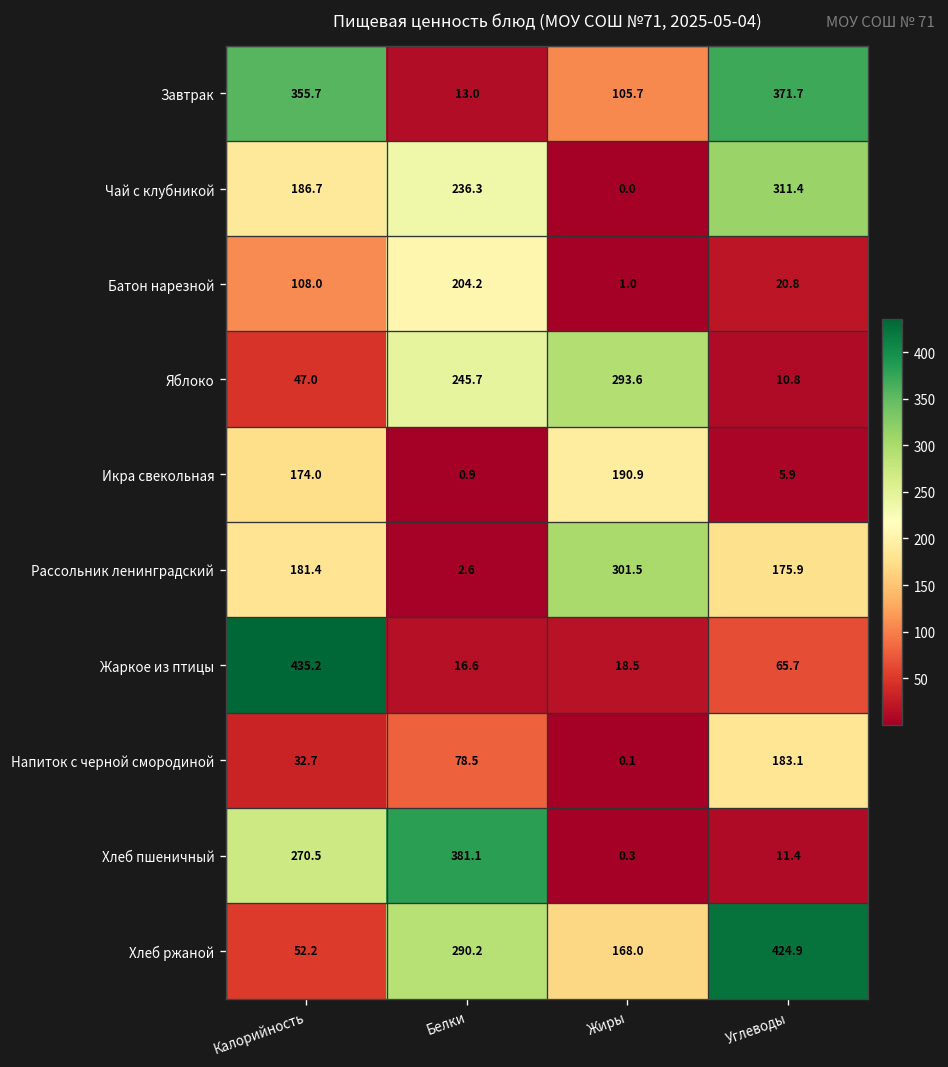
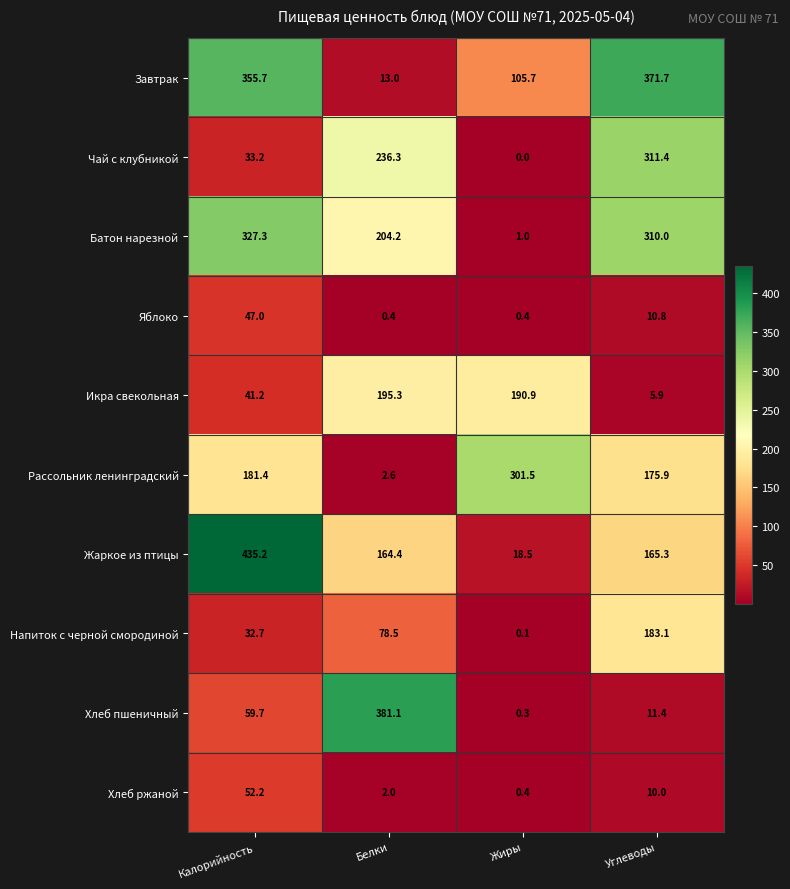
Чай с клубникой, Калорийность: 186.7 -> 33.2
Батон нарезной, Калорийность: 108.0 -> 327.3
Батон нарезной, Углеводы: 20.8 -> 310.0
Яблоко, Белки: 245.7 -> 0.4
Яблоко, Жиры: 293.6 -> 0.4
Икра свекольная, Калорийность: 174.0 -> 41.2
Икра свекольная, Белки: 0.9 -> 195.3
Жаркое из птицы, Белки: 16.6 -> 164.4
Жаркое из птицы, Углеводы: 65.7 -> 165.3
Хлеб пшеничный, Калорийность: 270.5 -> 59.7
Хлеб ржаной, Белки: 290.2 -> 2.0
Хлеб ржаной, Жиры: 168.0 -> 0.4
Хлеб ржаной, Углеводы: 424.9 -> 10.0
